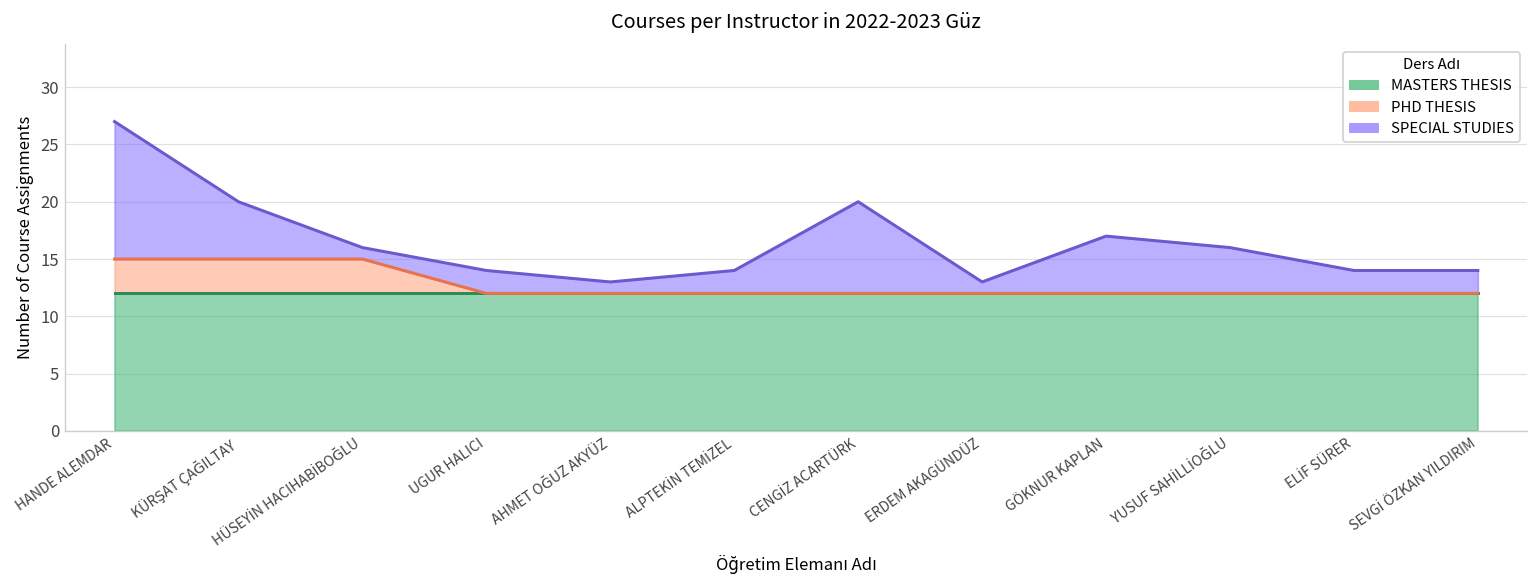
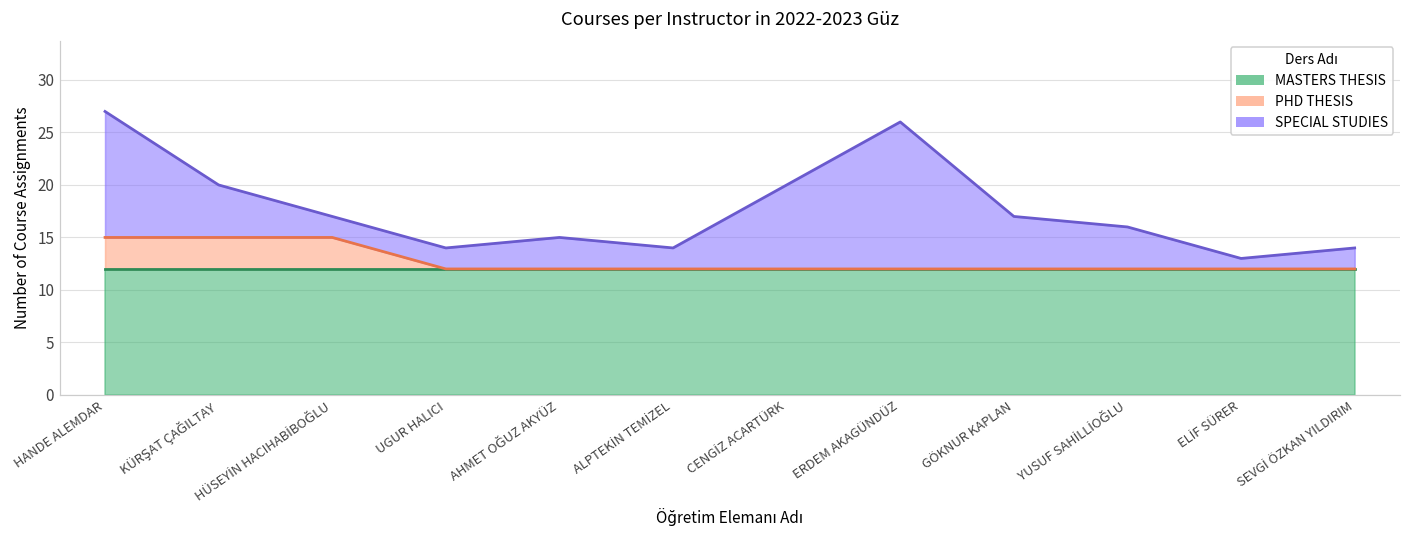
SPECIAL STUDIES, HÜSEYİN HACIHABİBOĞLU: 1 -> 2
SPECIAL STUDIES, AHMET OĞUZ AKYÜZ: 1 -> 3
SPECIAL STUDIES, ERDEM AKAGÜNDÜZ: 1 -> 14
SPECIAL STUDIES, ELİF SÜRER: 2 -> 1
